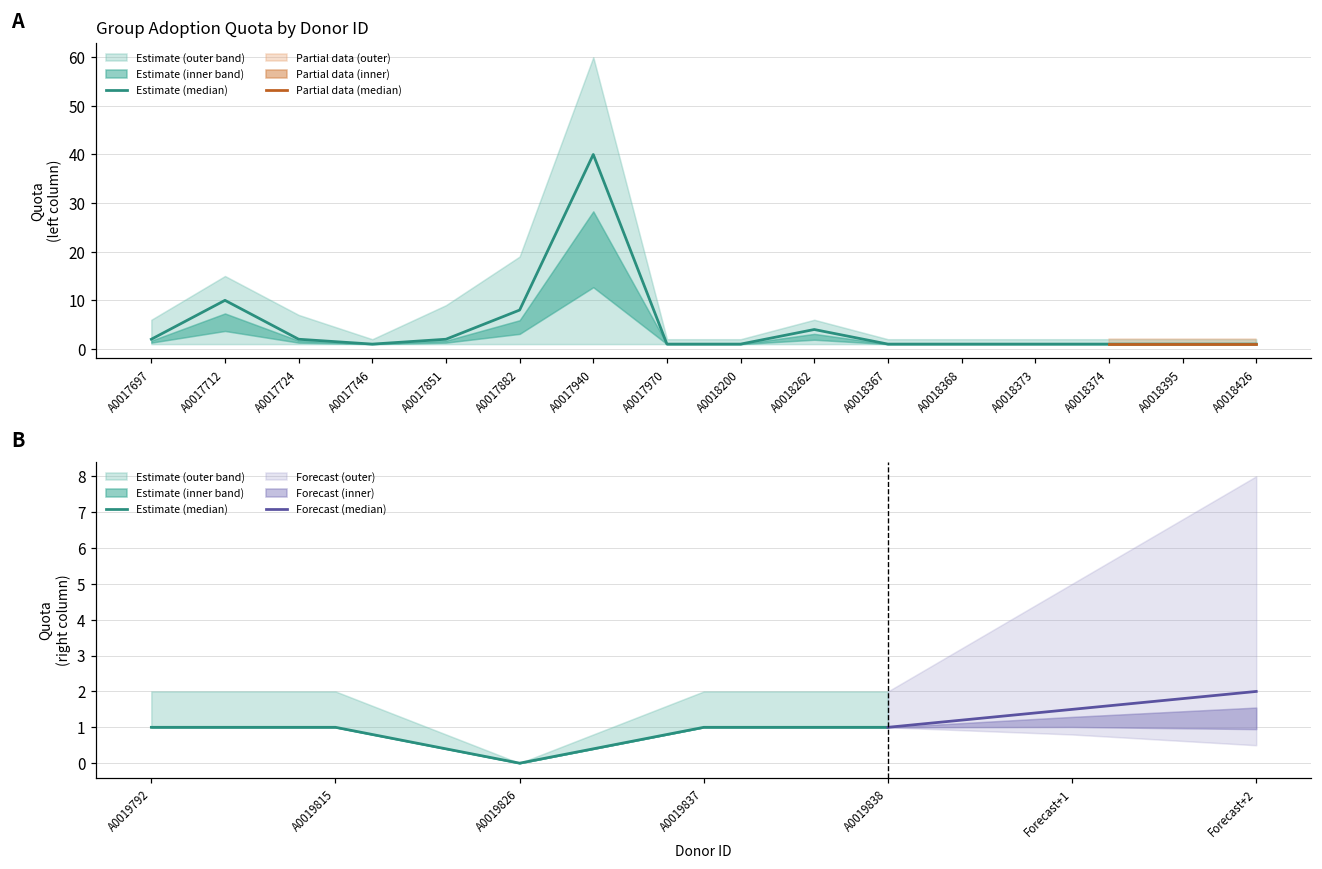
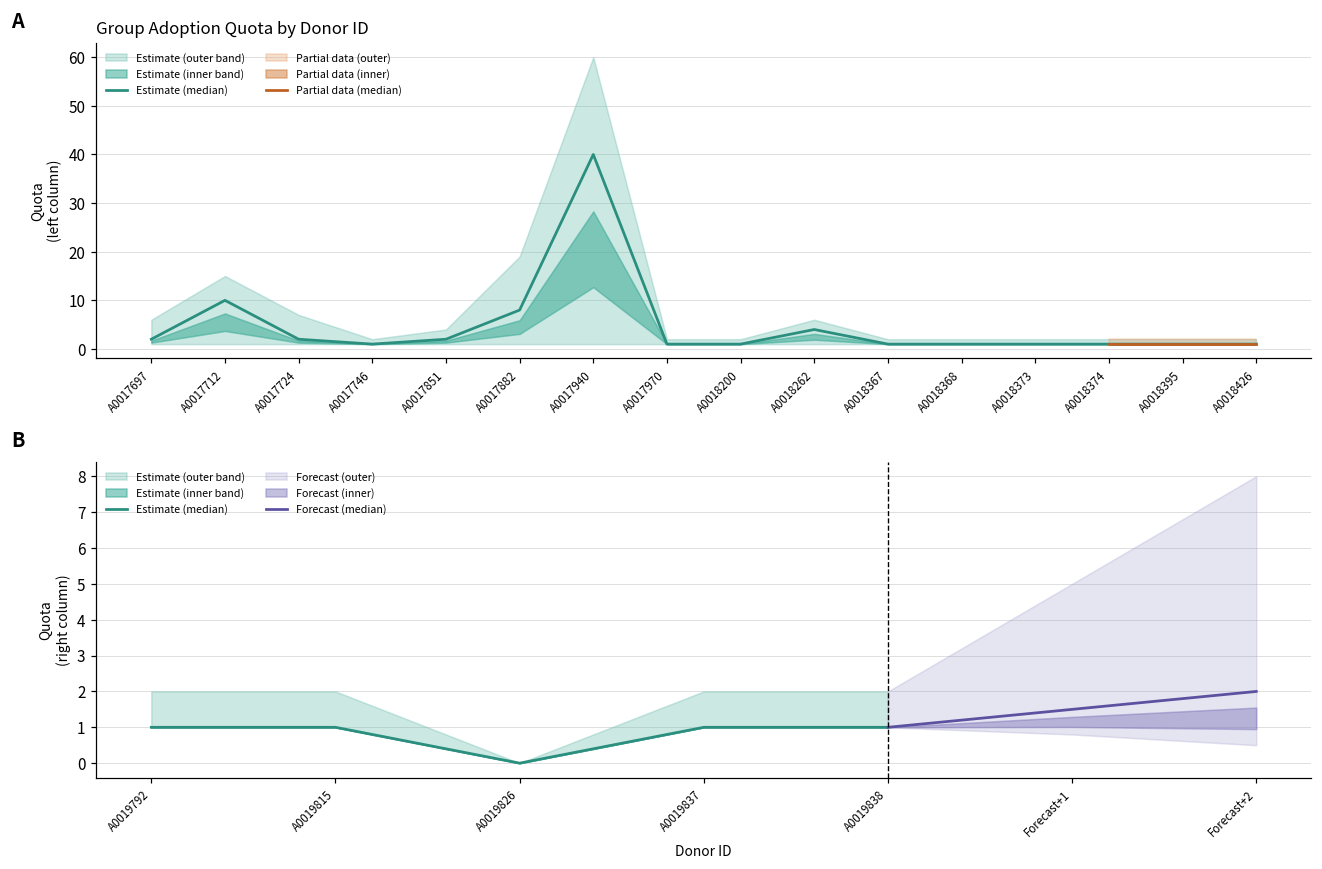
Group Adoption Quota by Donor ID, Estimate (outer band), A0017851: 9 -> 4
